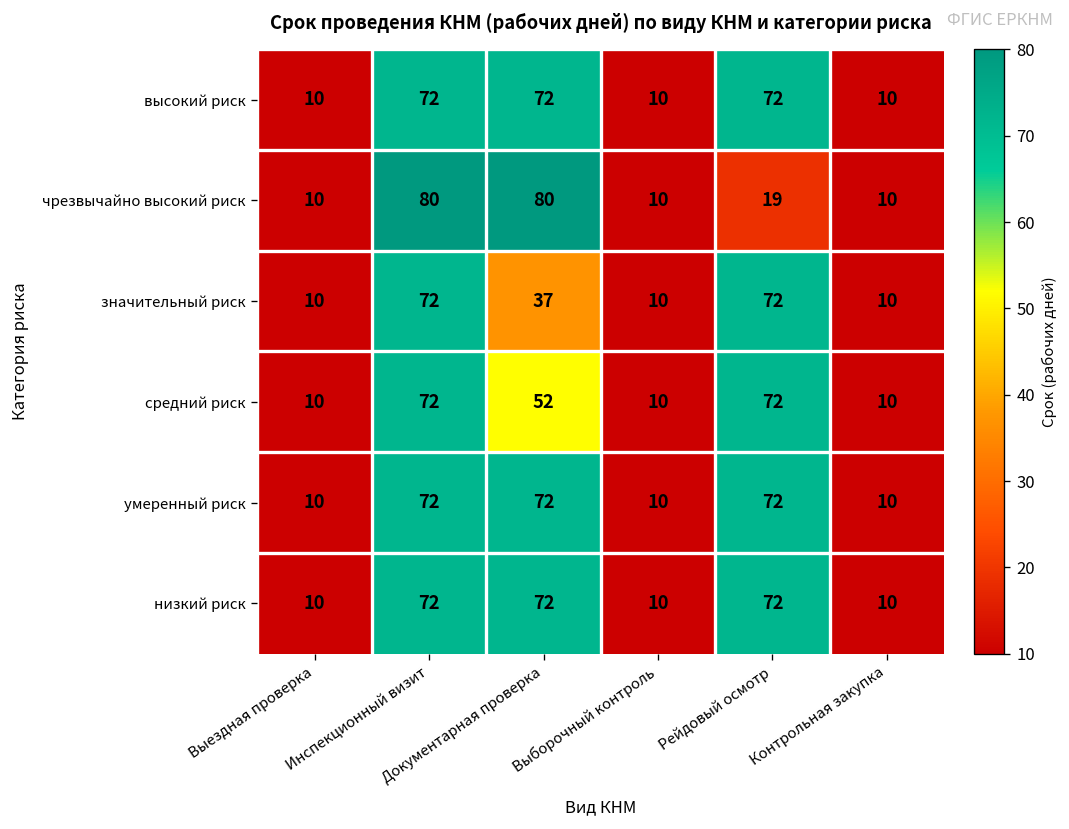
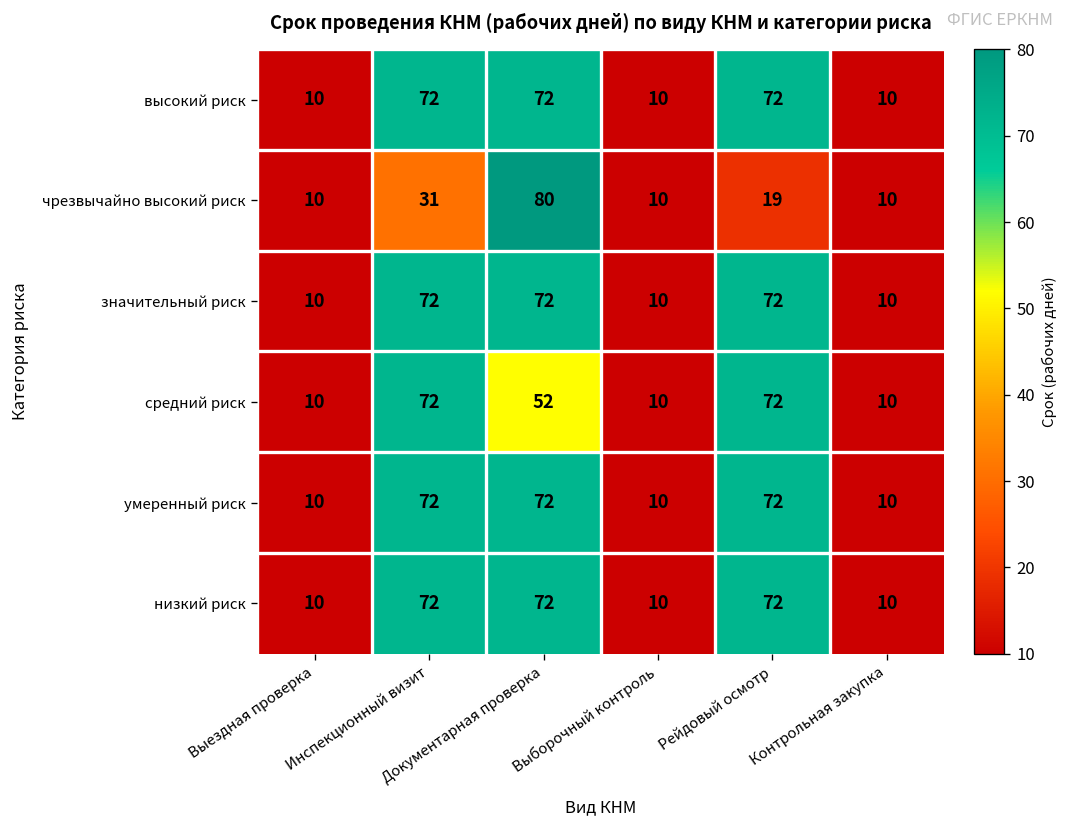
чрезвычайно высокий риск, Инспекционный визит: 80 -> 31
значительный риск, Документарная проверка: 37 -> 72
